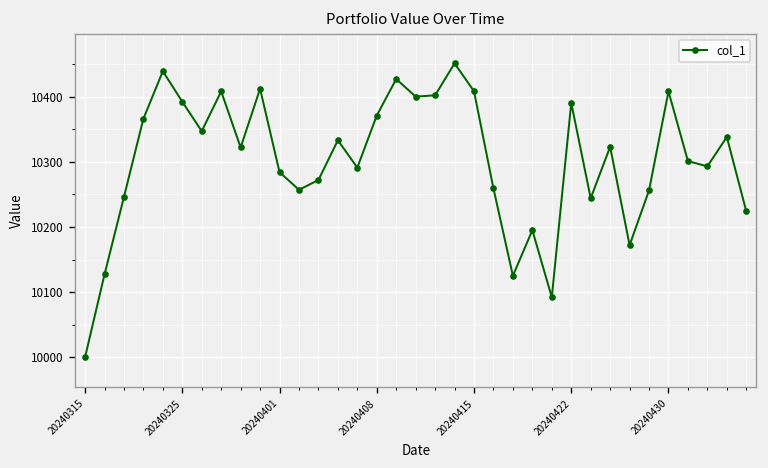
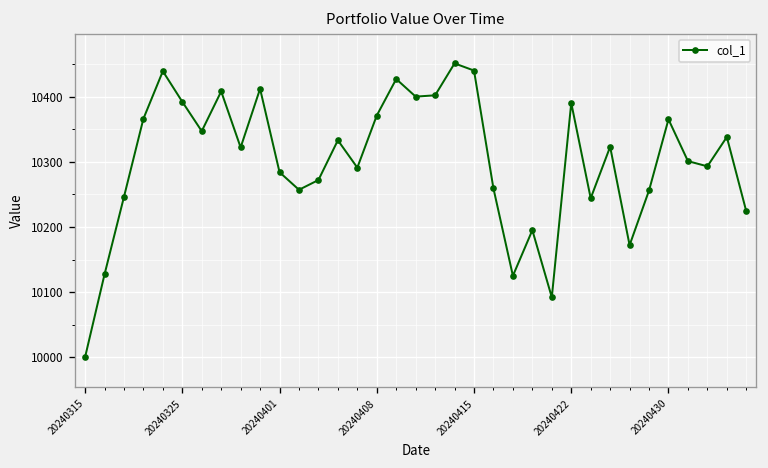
20240415: 10410 -> 10440
20240430: 10410 -> 10370
